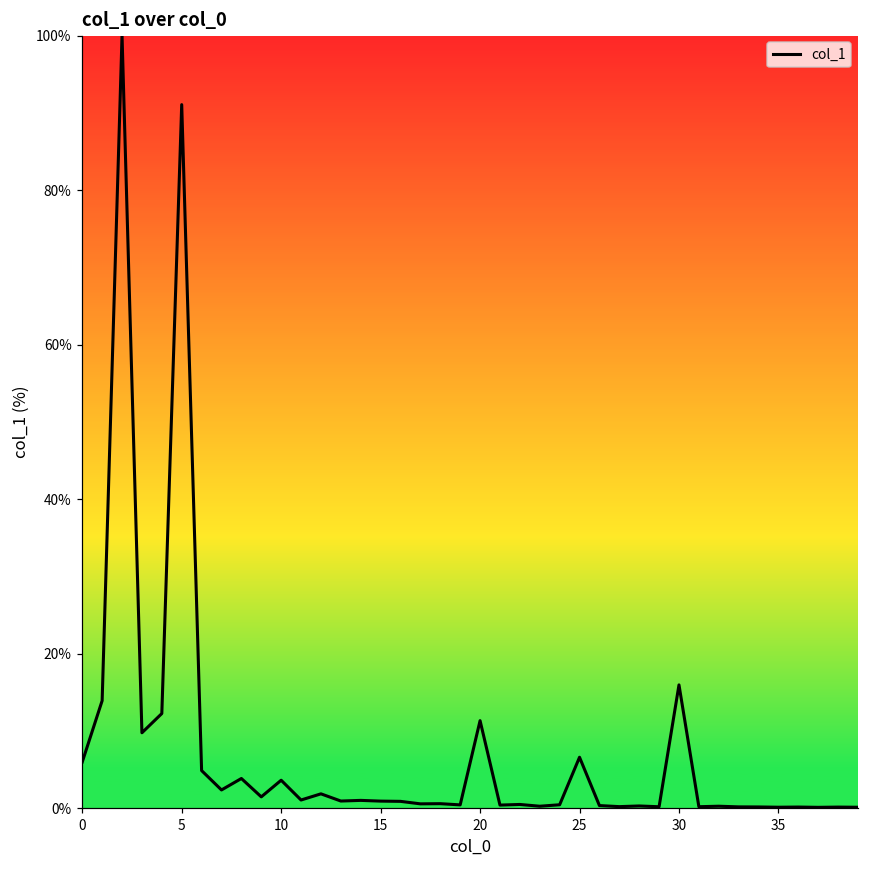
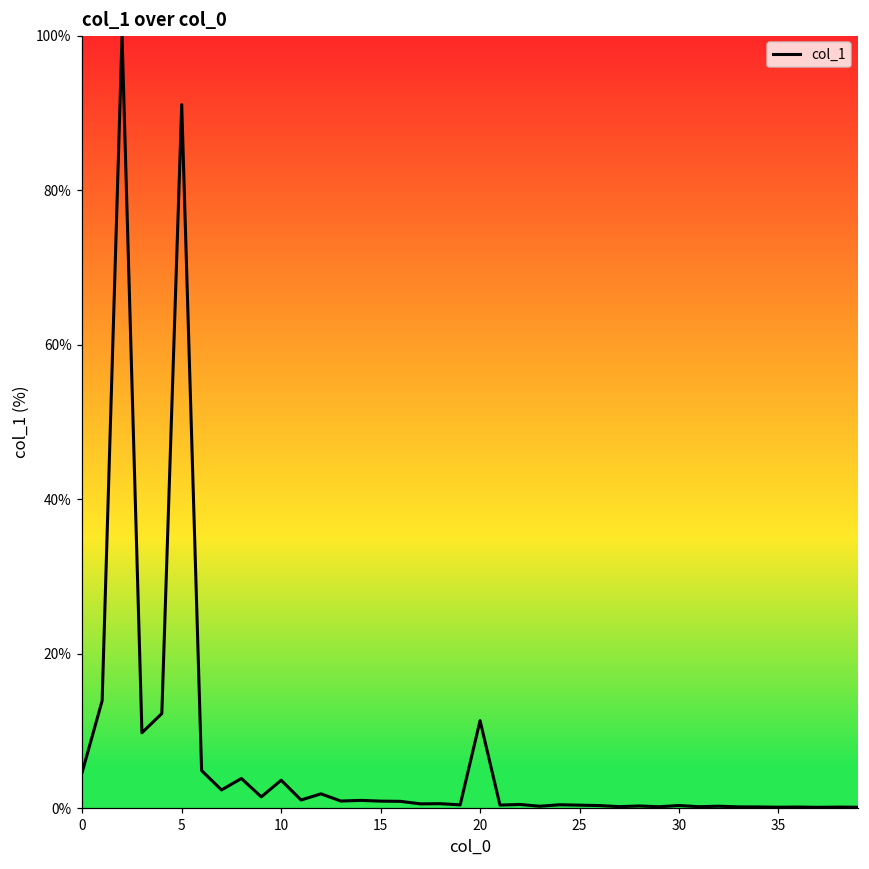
0: 6% -> 5%
25: 7% -> 0%
30: 16% -> 0%
